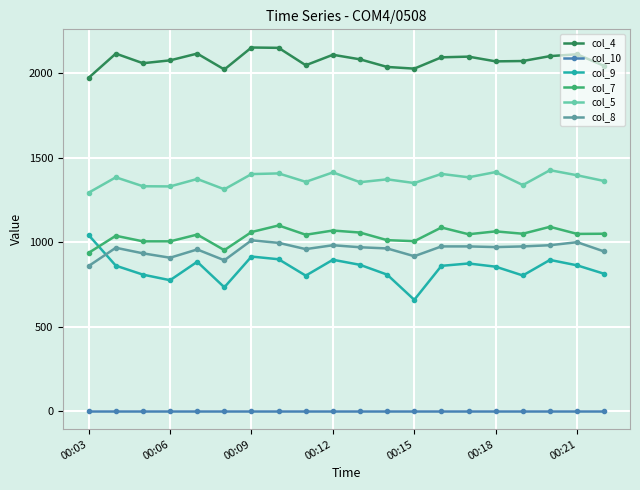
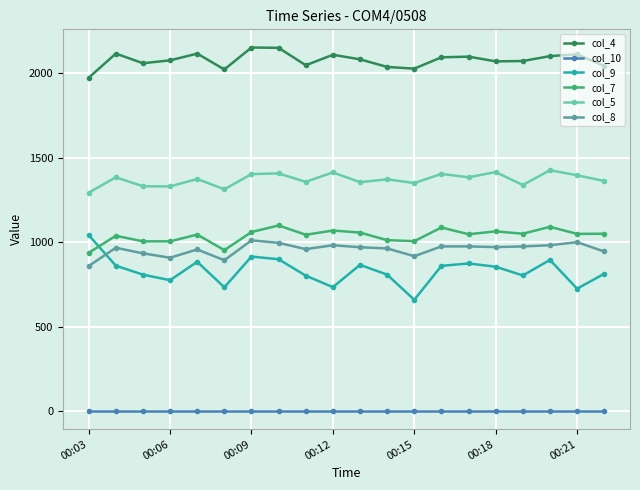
col_9, 00:12: 900 -> 730
col_9, 00:21: 860 -> 720
